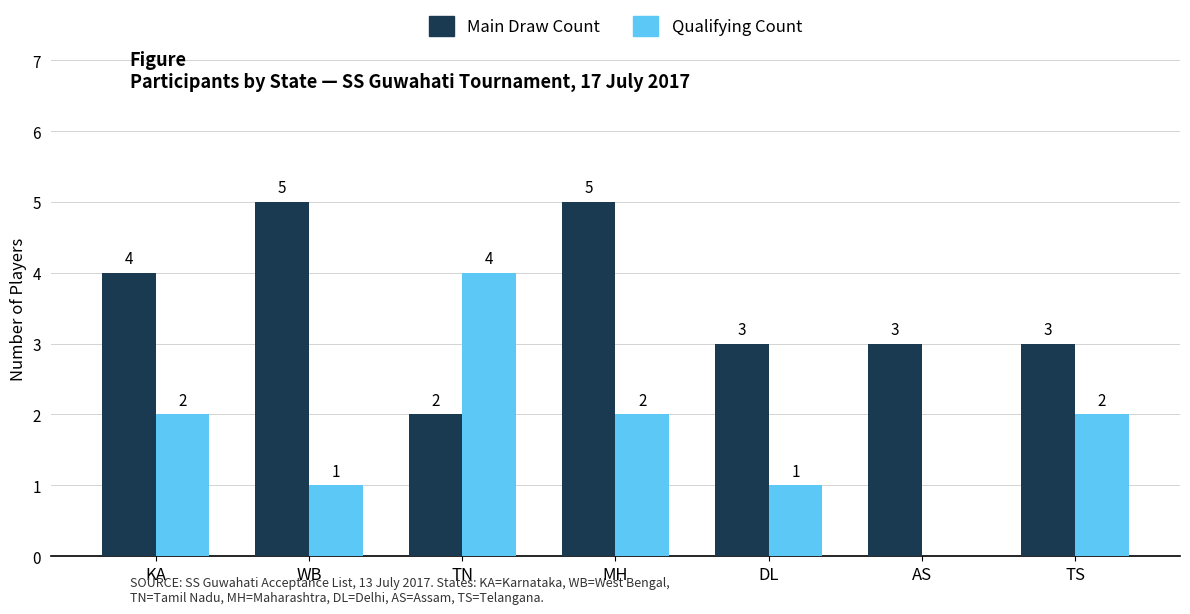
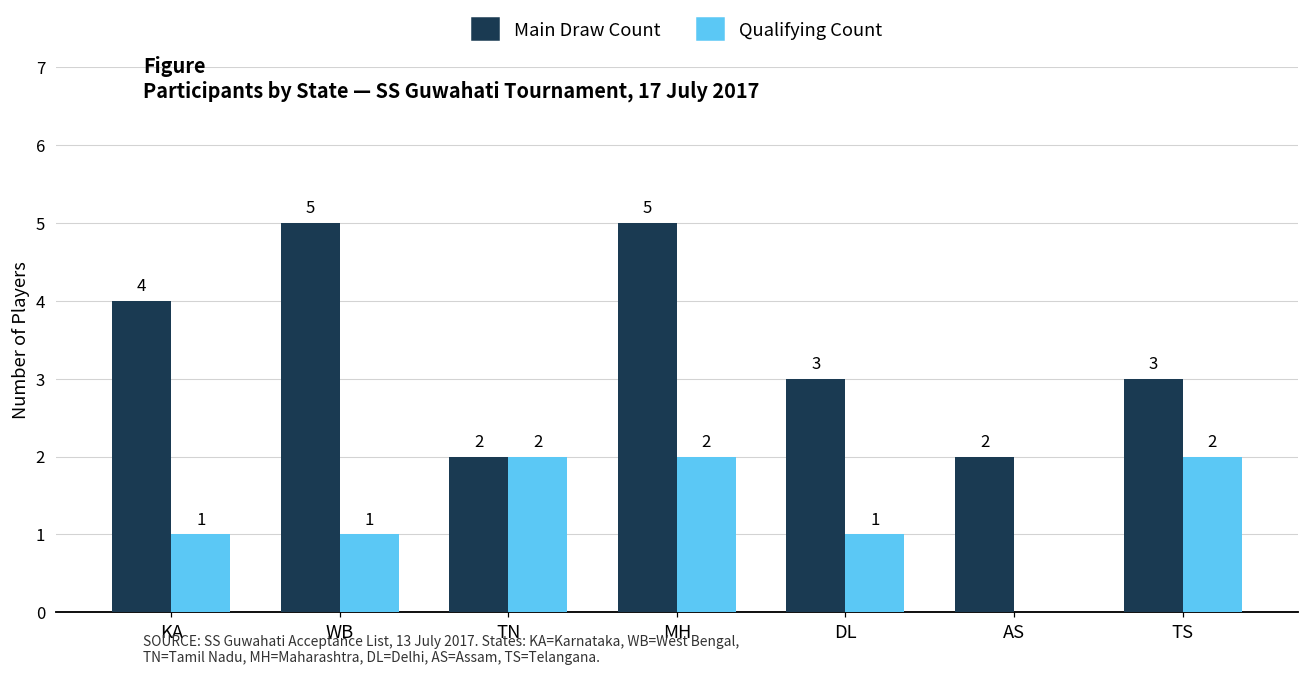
Qualifying Count, KA: 2 -> 1
Qualifying Count, TN: 4 -> 2
Main Draw Count, AS: 3 -> 2
